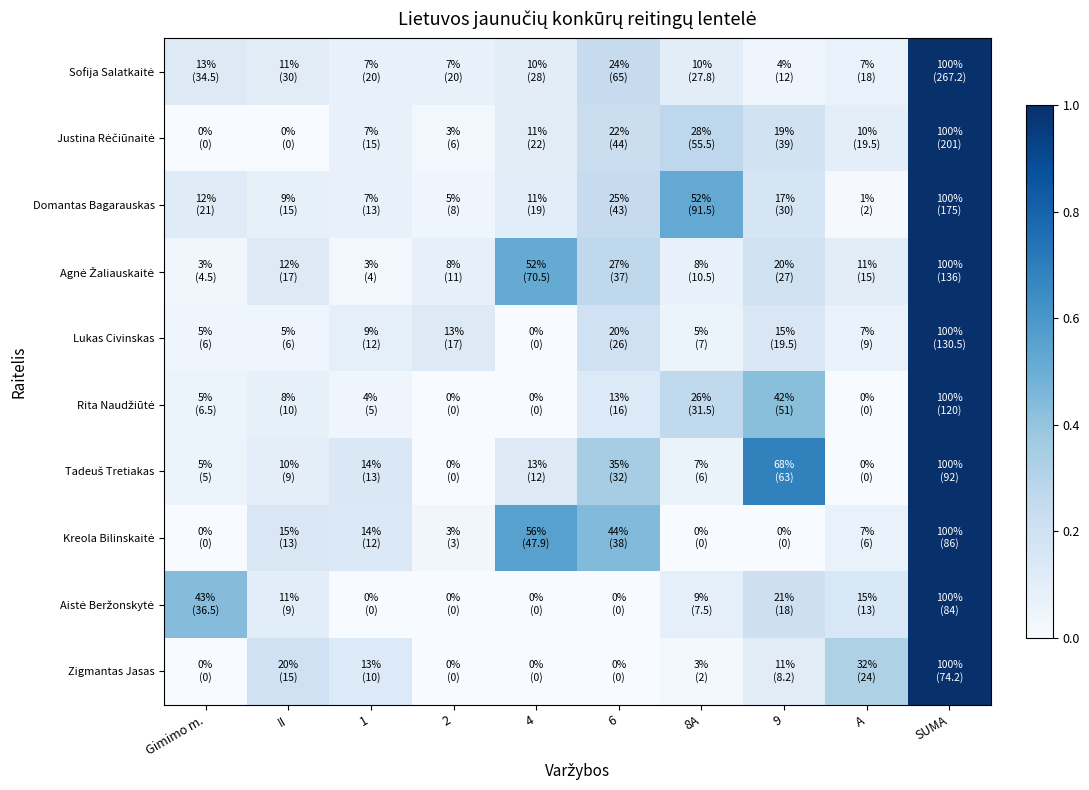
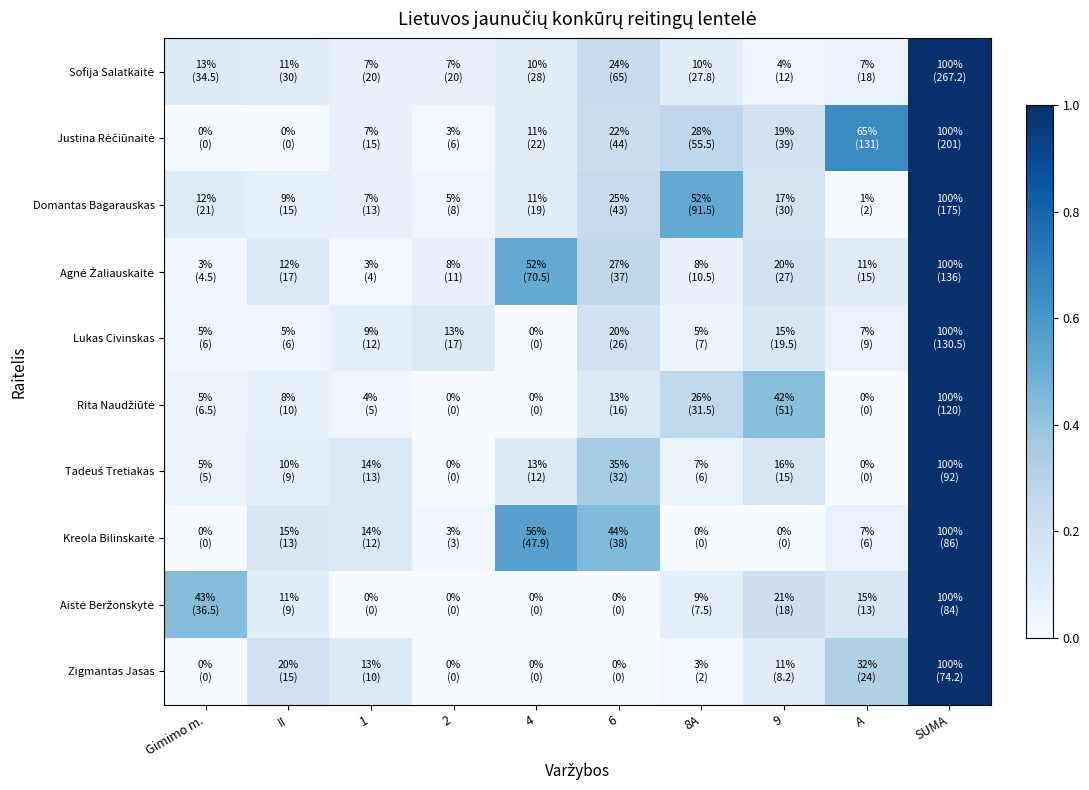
Justina Rėčiūnaitė, A: 10% (19.5) -> 65% (131)
Tadeuš Tretiakas, 9: 68% (63) -> 16% (15)
